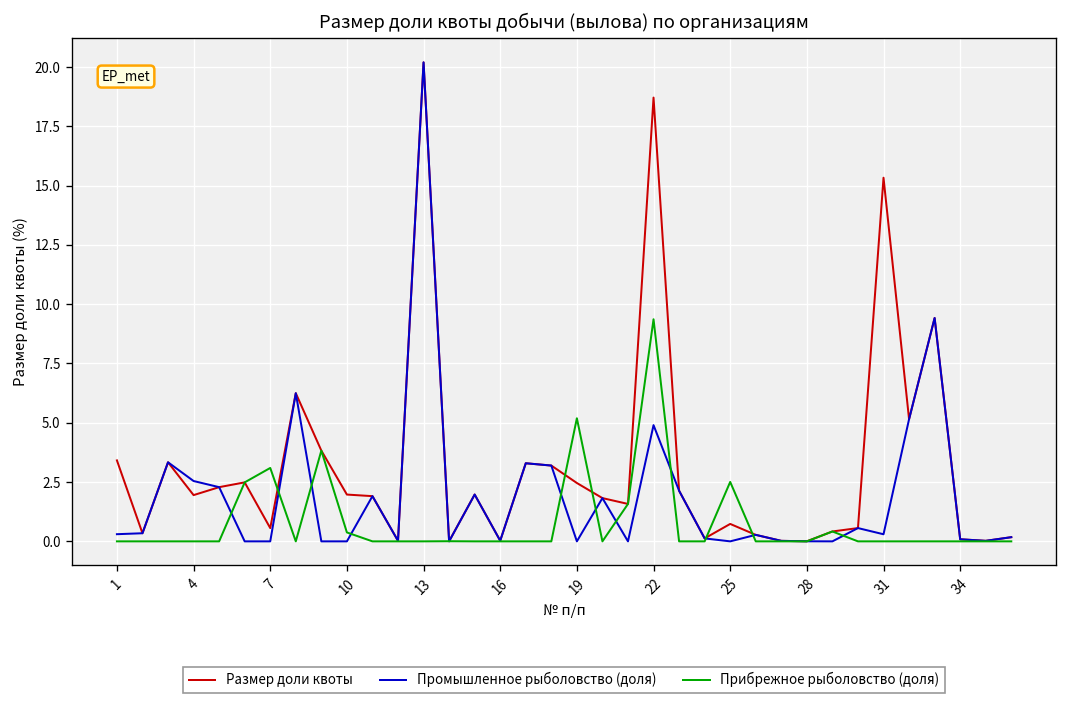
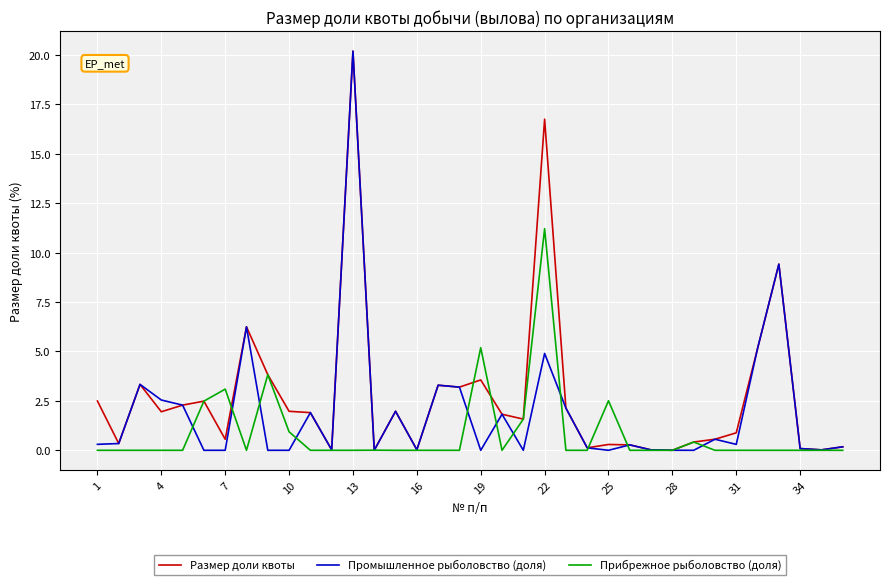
Размер доли квоты, 1: 3.4 -> 2.5
Прибрежное рыболовство (доля), 10: 0.4 -> 0.9
Размер доли квоты, 19: 2.5 -> 3.6
Размер доли квоты, 22: 18.7 -> 16.8
Прибрежное рыболовство (доля), 22: 9.4 -> 11.2
Размер доли квоты, 25: 0.7 -> 0.3
Размер доли квоты, 31: 15.3 -> 0.9
